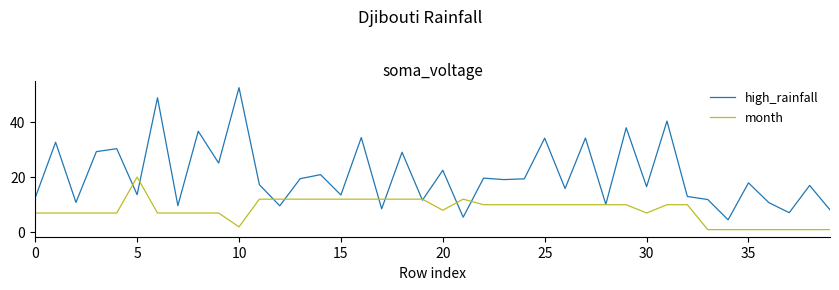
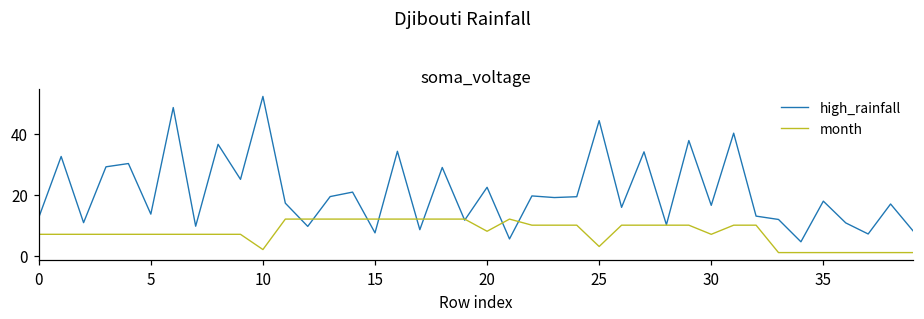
month, 5: 20 -> 7
high_rainfall, 15: 14 -> 7
high_rainfall, 25: 34 -> 44
month, 25: 10 -> 3
